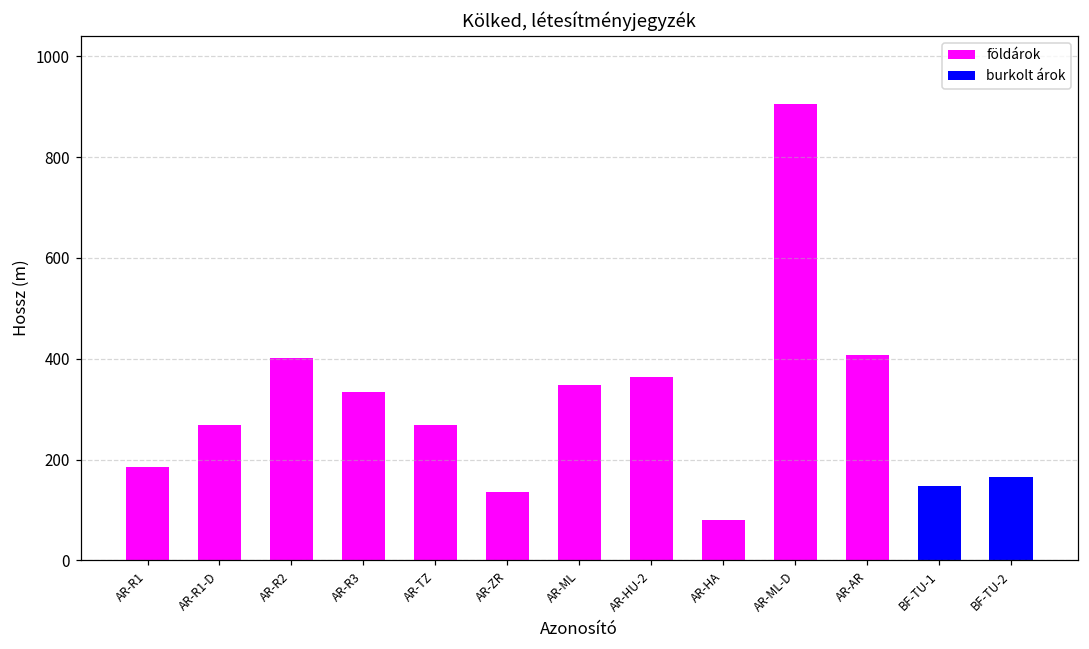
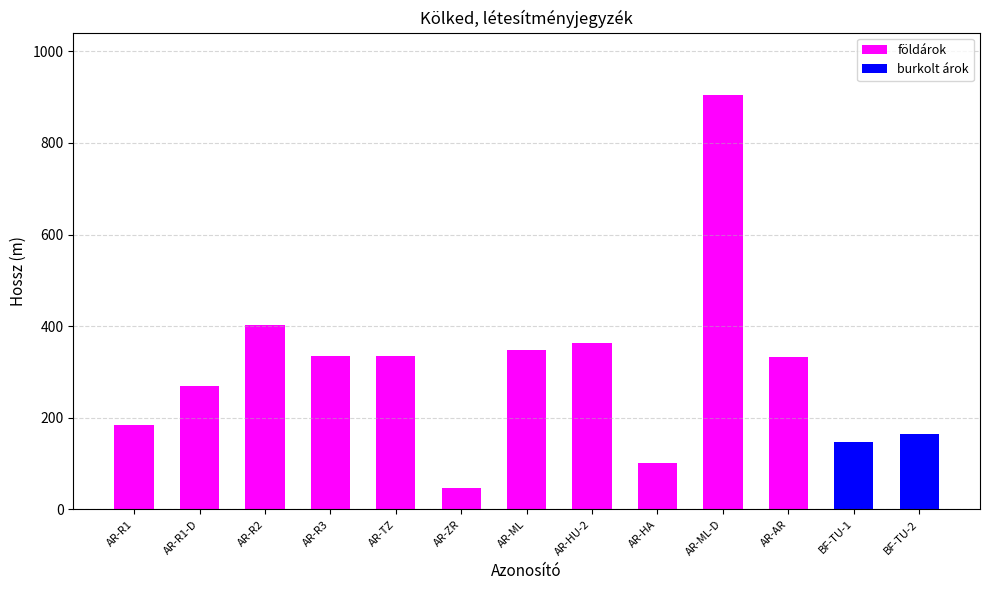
földárok, AR-TZ: 270 -> 330
földárok, AR-ZR: 140 -> 50
földárok, AR-HA: 80 -> 100
földárok, AR-AR: 410 -> 330
